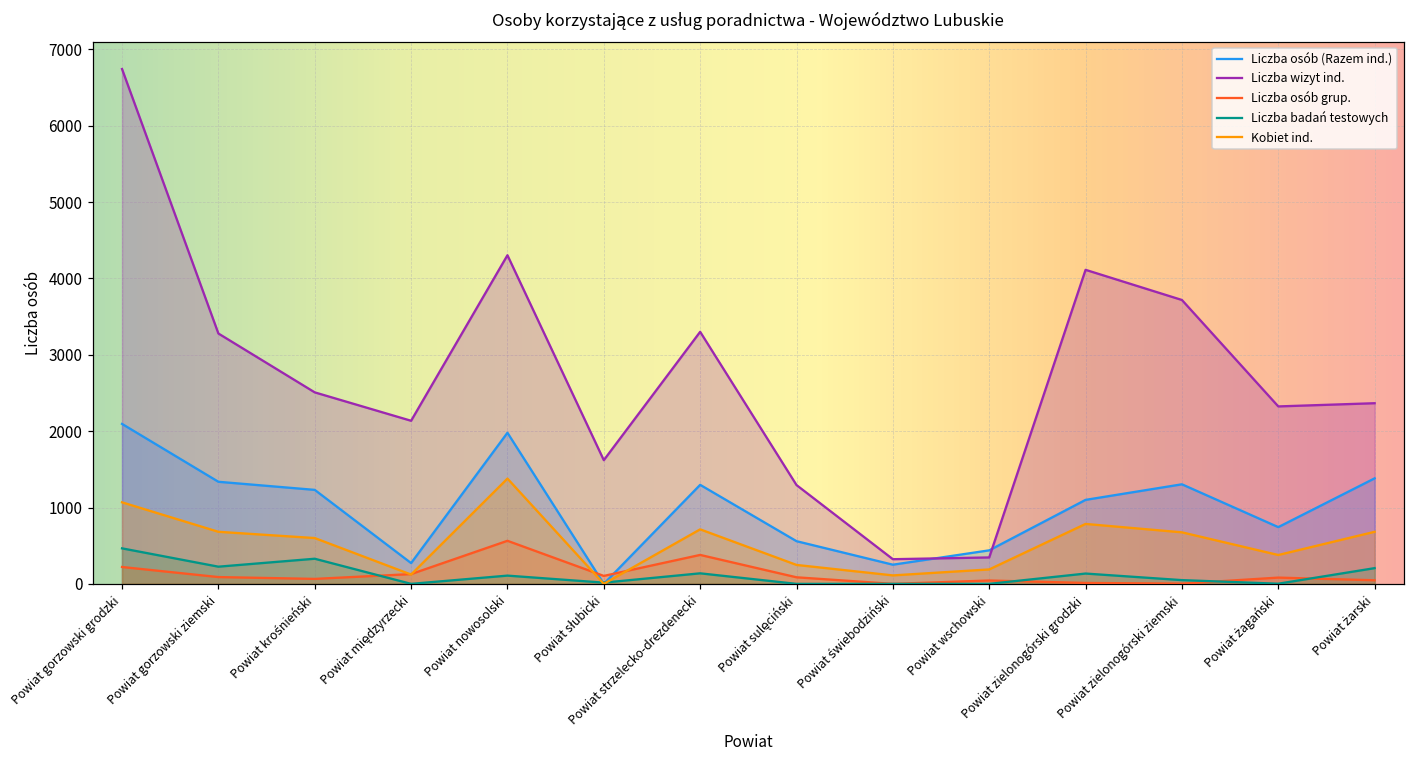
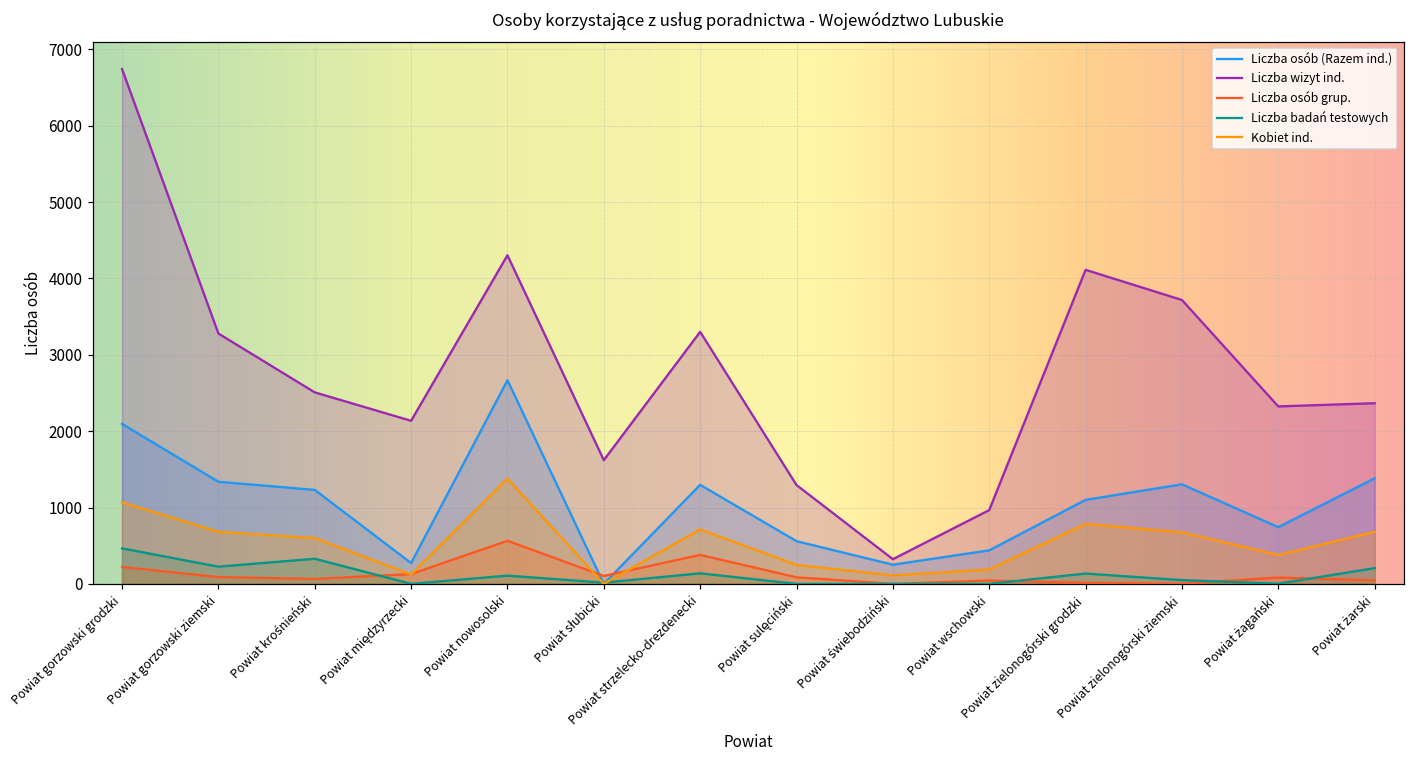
Liczba osób (Razem ind.), Powiat nowosolski: 2000 -> 2700
Liczba wizyt ind., Powiat wschowski: 300 -> 1000
